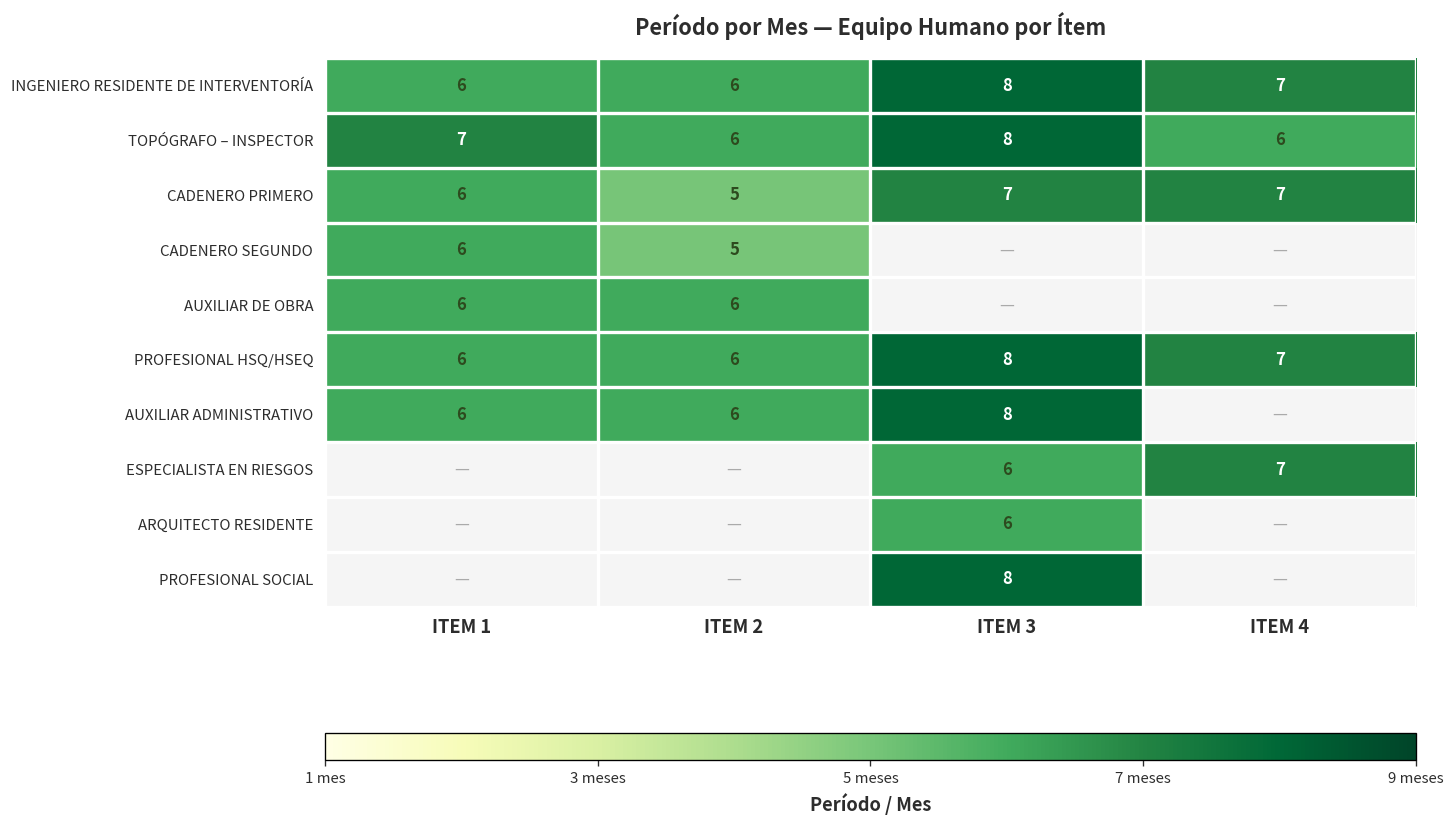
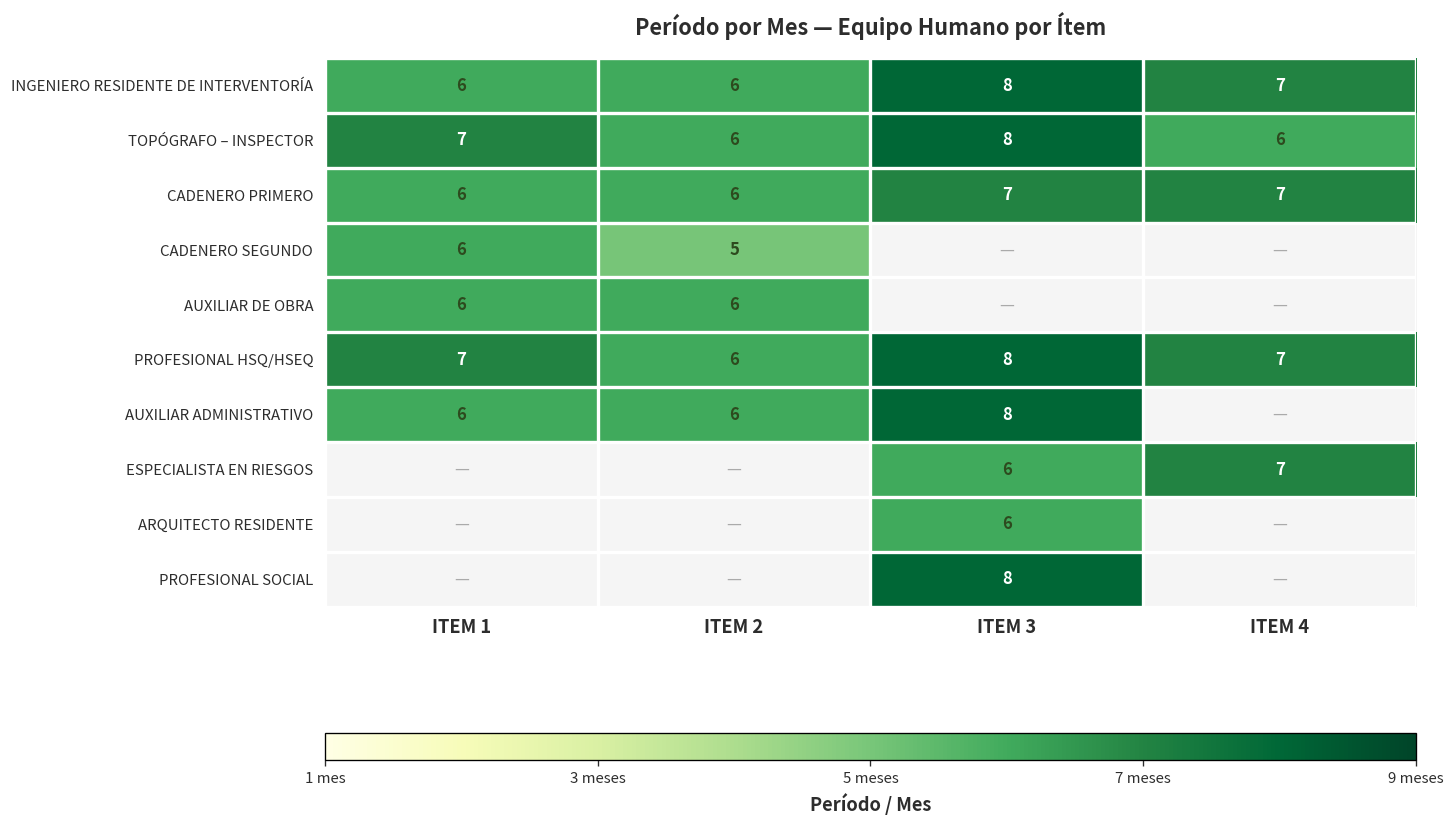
CADENERO PRIMERO, ITEM 2: 5 -> 6
PROFESIONAL HSQ/HSEQ, ITEM 1: 6 -> 7
